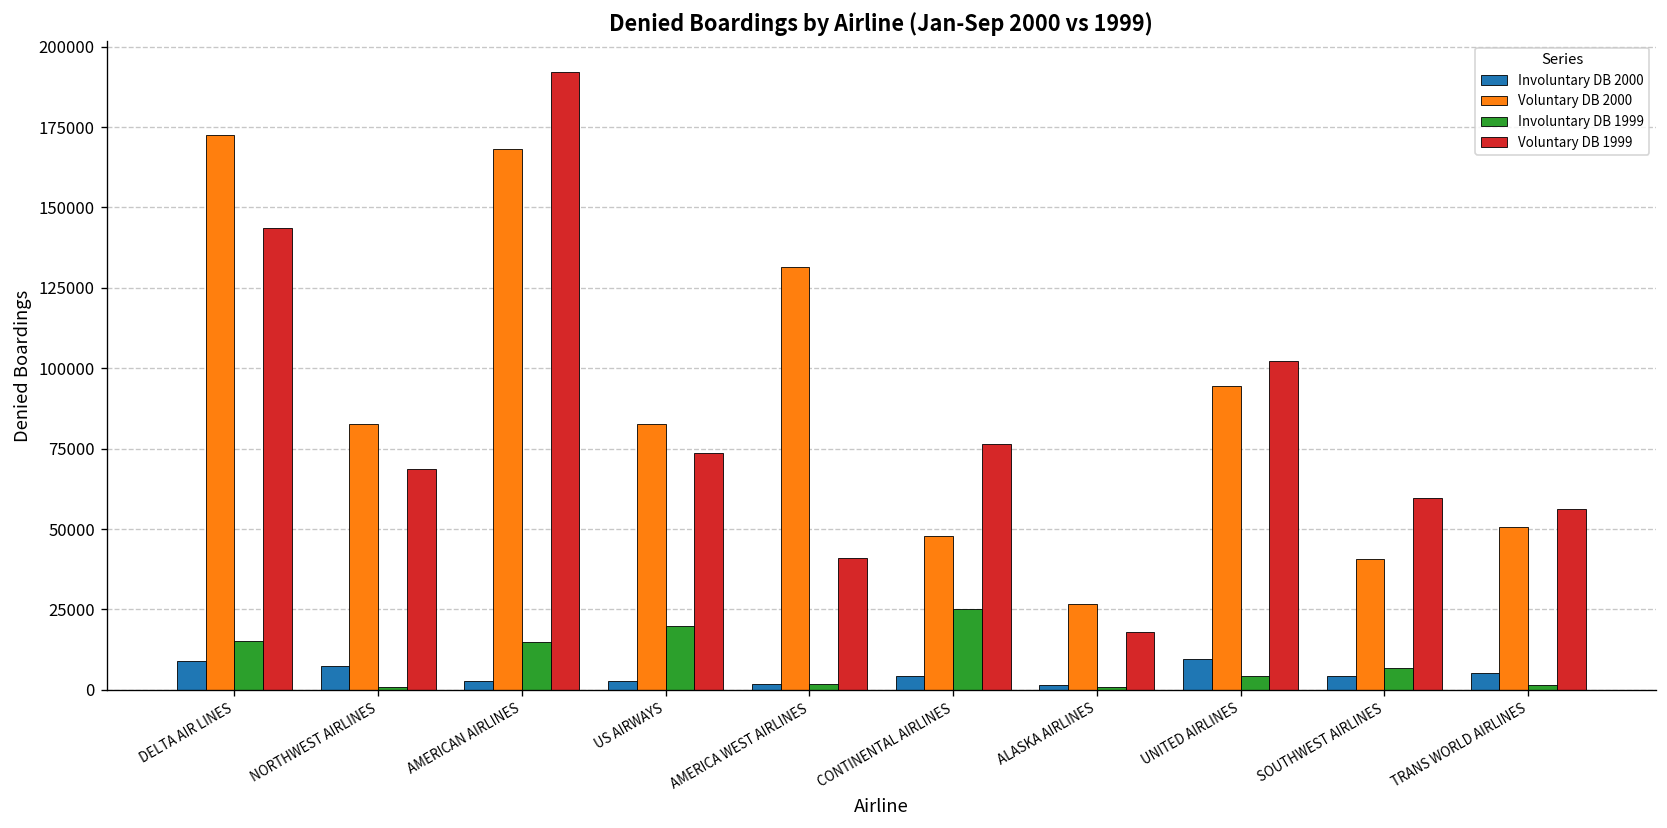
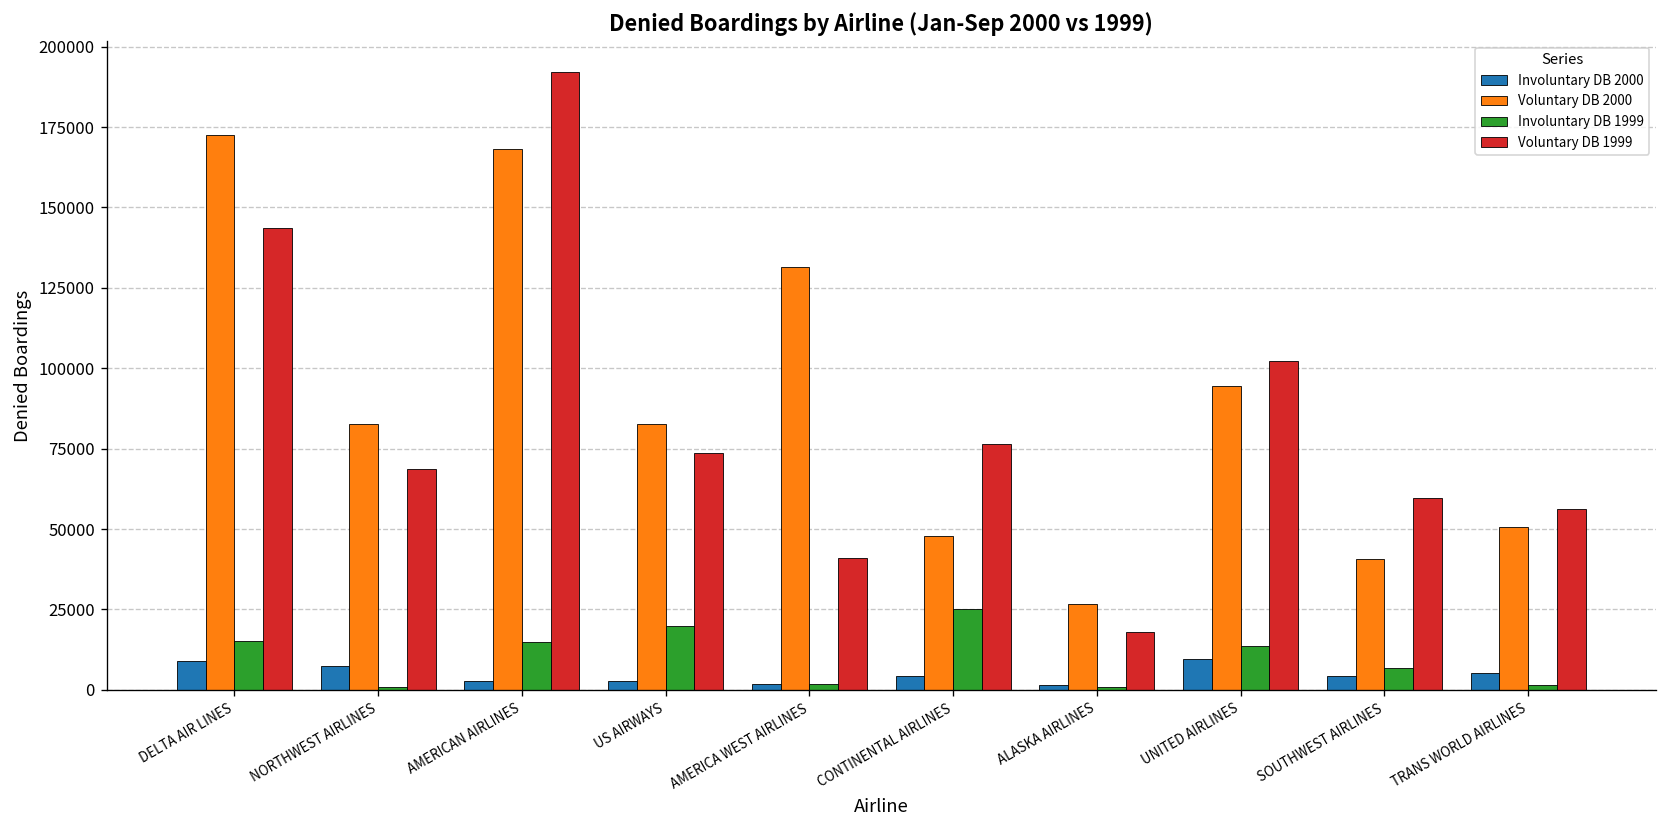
Involuntary DB 1999, UNITED AIRLINES: 4000 -> 14000
